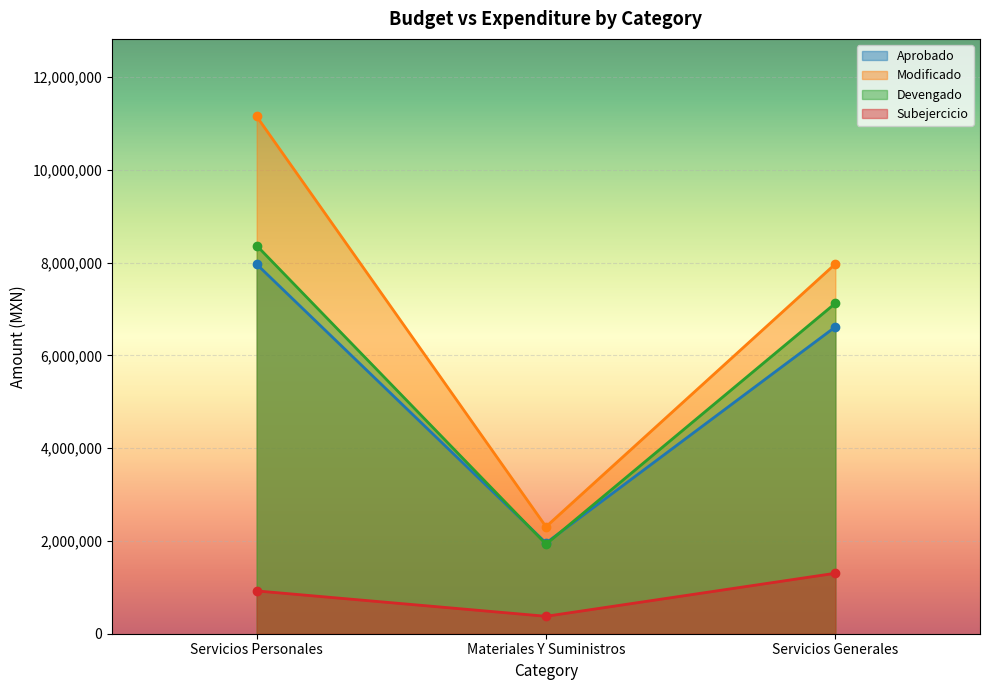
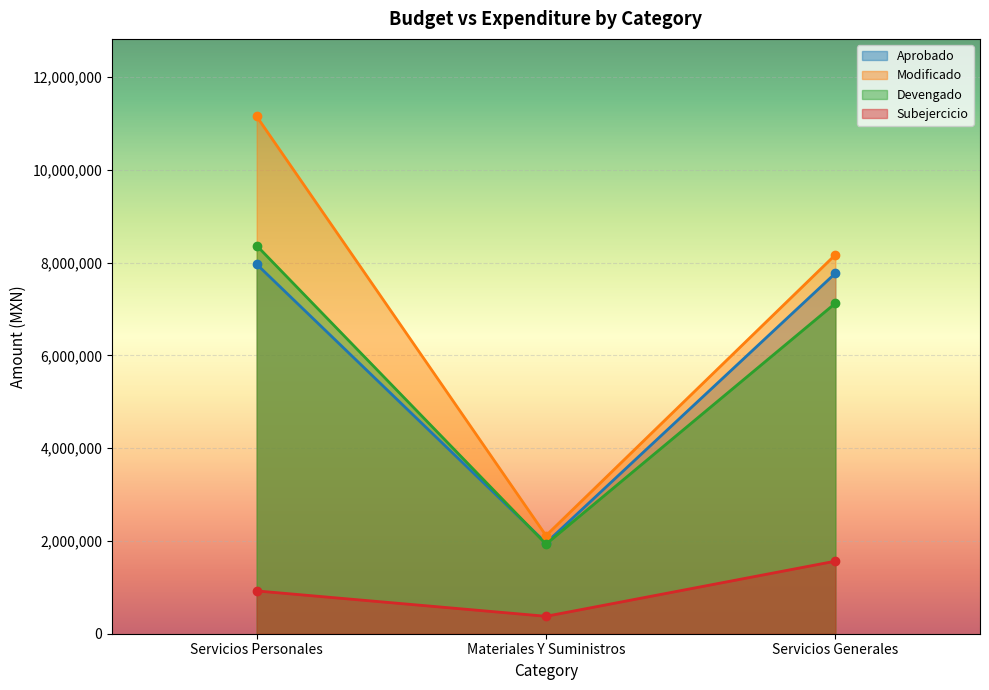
Modificado, Materiales Y Suministros: 2,300,000 -> 2,100,000
Aprobado, Servicios Generales: 6,600,000 -> 7,800,000
Modificado, Servicios Generales: 8,000,000 -> 8,200,000
Subejercicio, Servicios Generales: 1,300,000 -> 1,600,000
